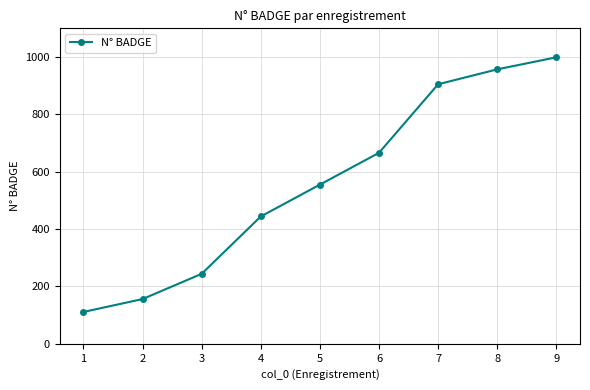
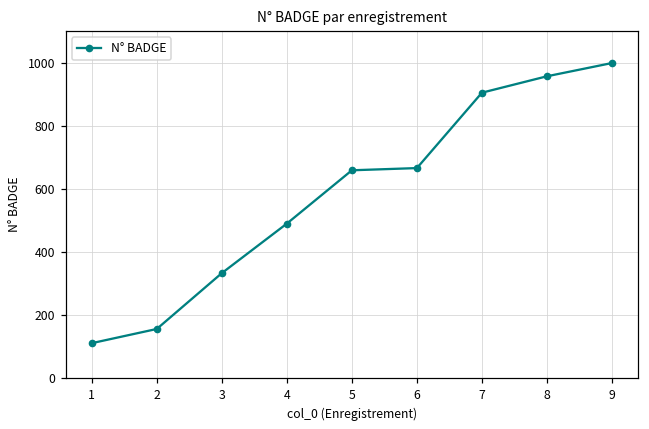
3: 240 -> 330
4: 440 -> 490
5: 560 -> 660
